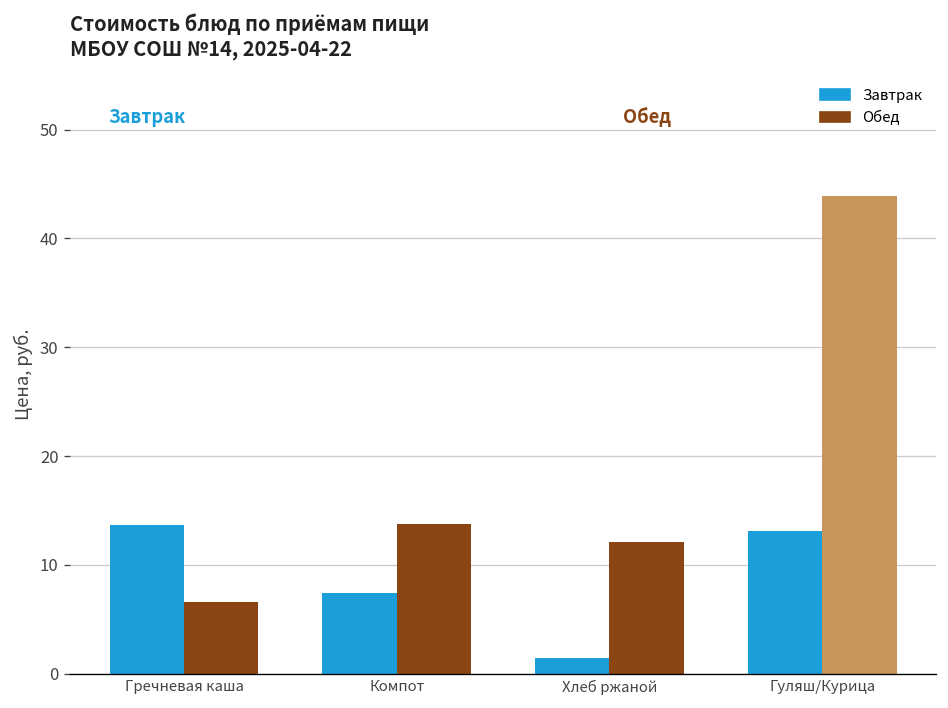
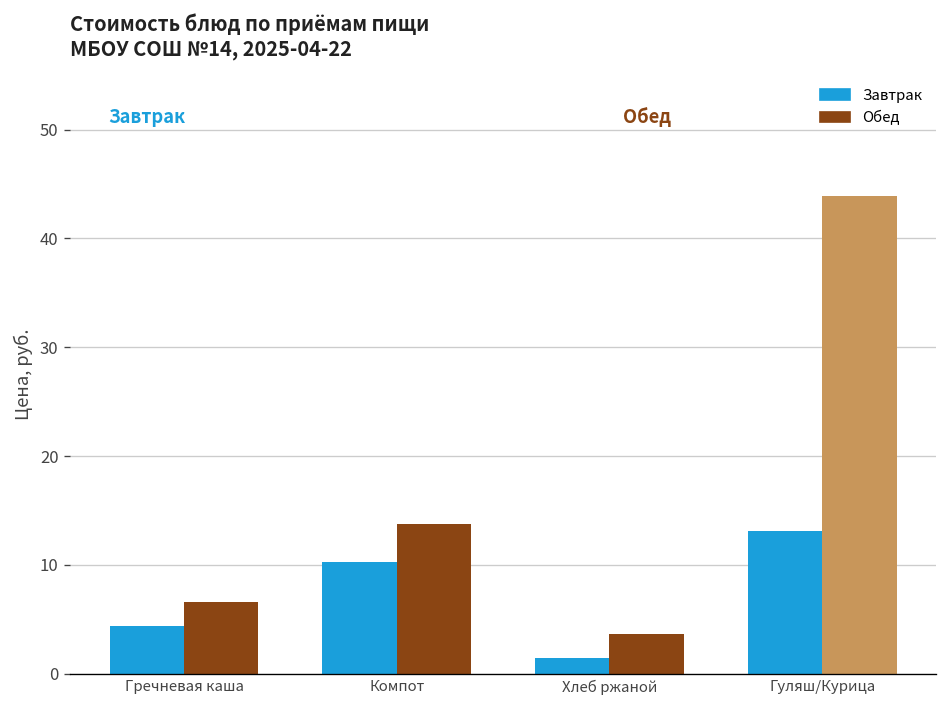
Завтрак, Гречневая каша: 14 -> 4
Завтрак, Компот: 7 -> 10
Обед, Хлеб ржаной: 12 -> 4
